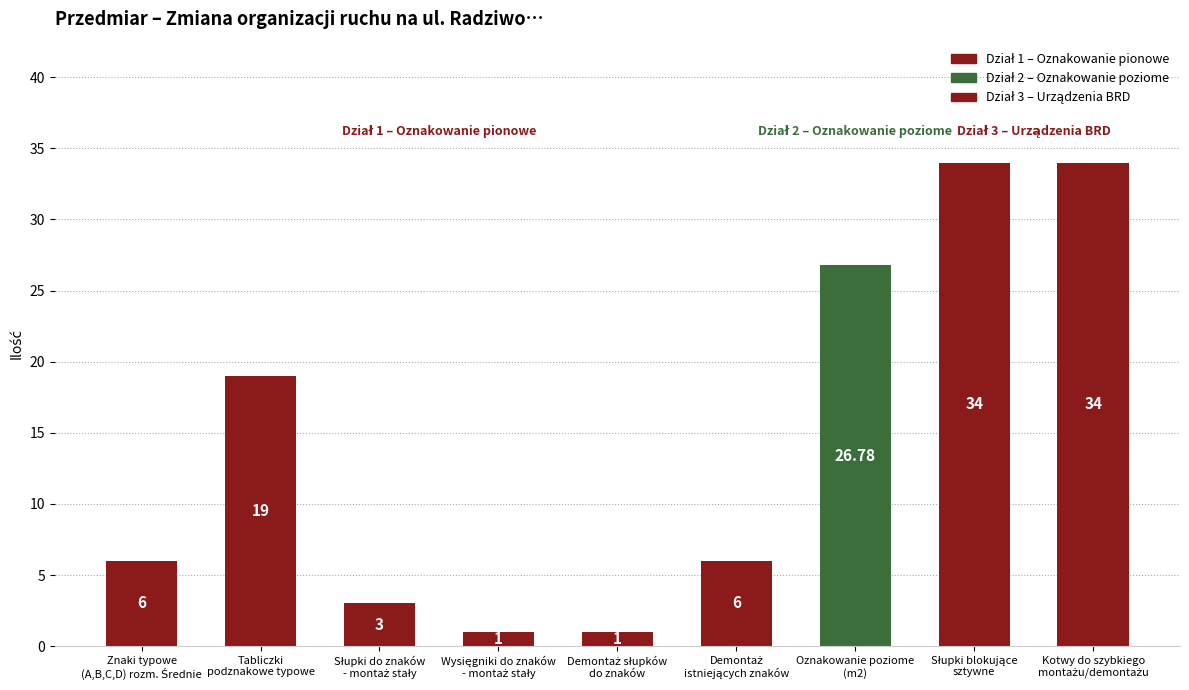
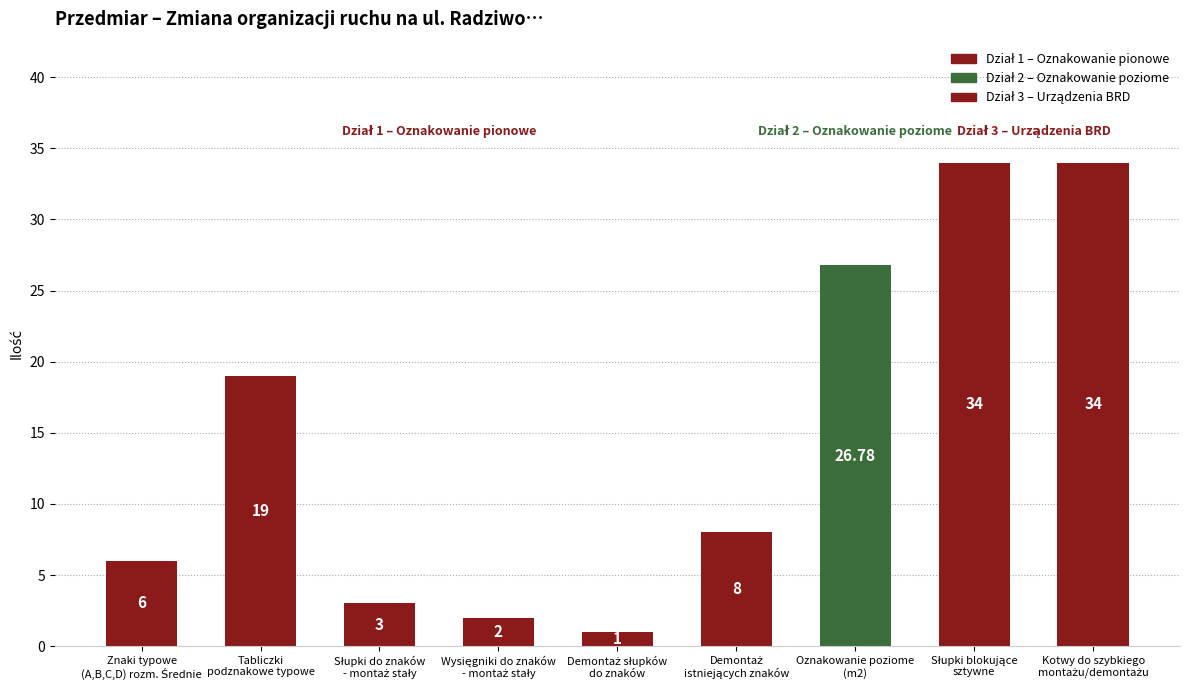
Wysięgniki do znaków - montaż stały: 1 -> 2
Demontaż istniejących znaków: 6 -> 8
